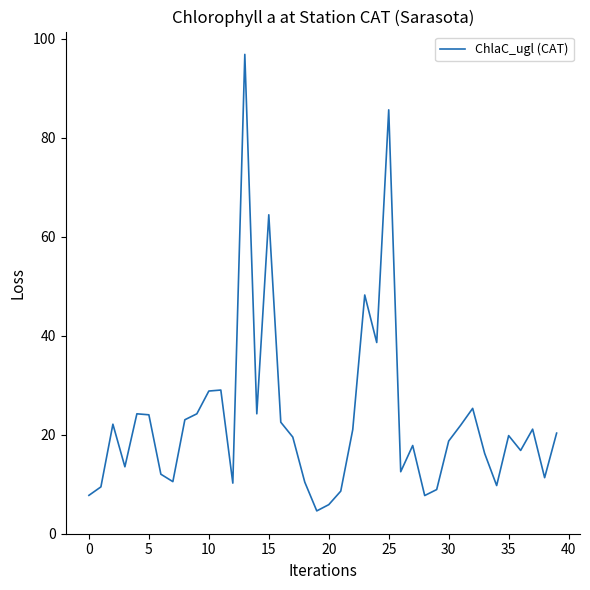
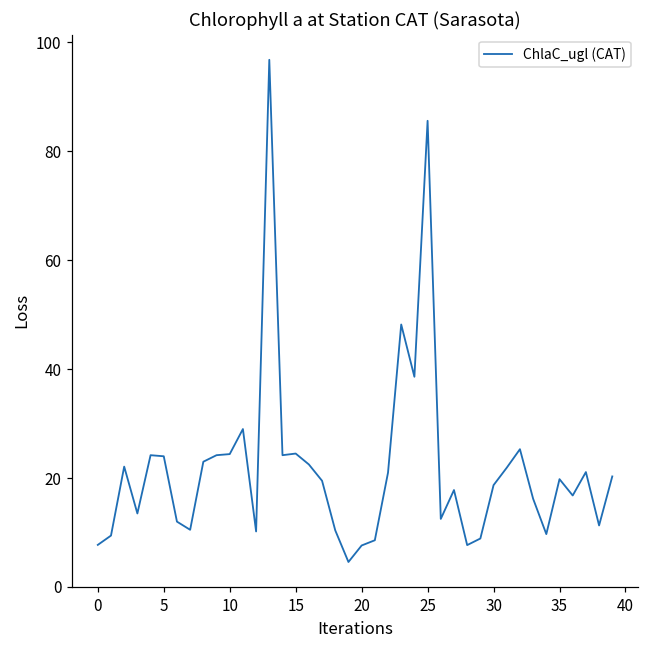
10: 29 -> 24
15: 64 -> 25
20: 6 -> 8
